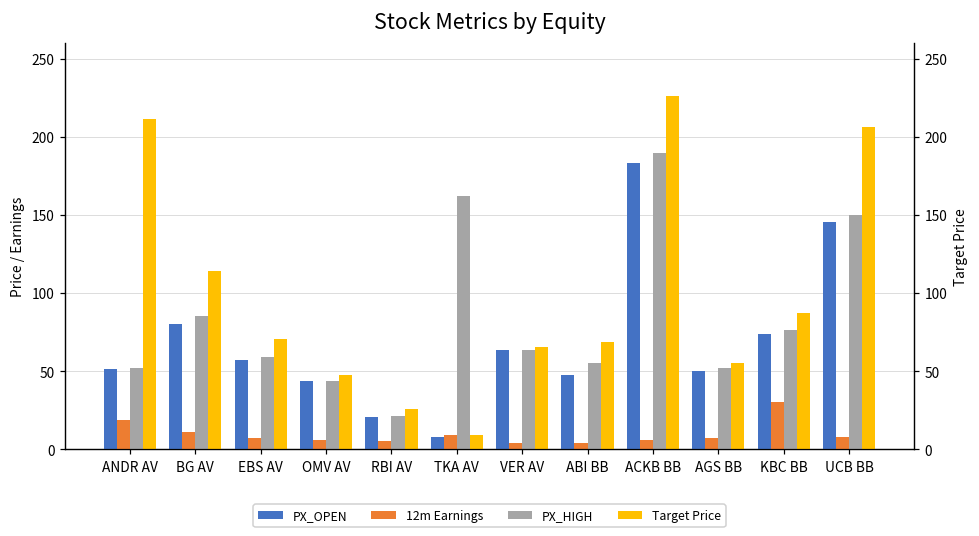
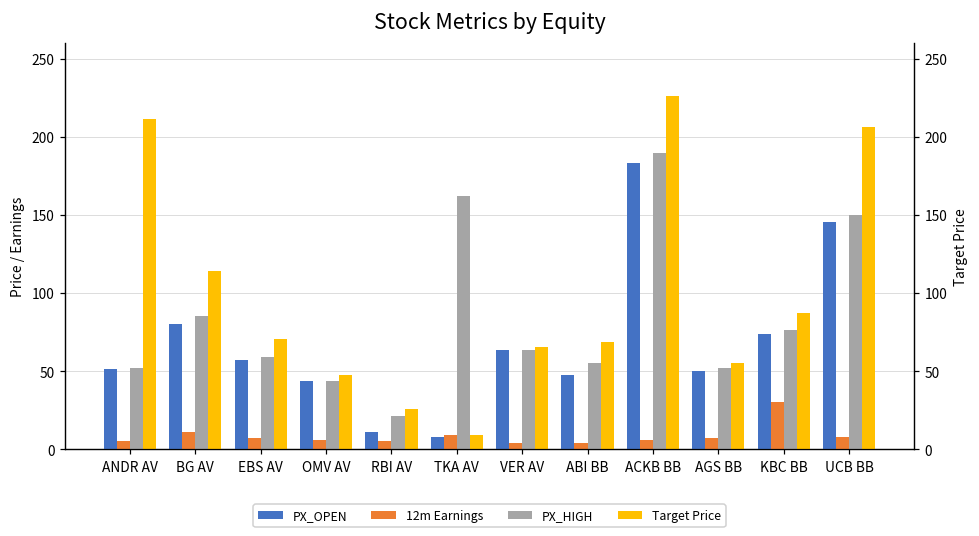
12m Earnings, ANDR AV: 19 -> 6
PX_OPEN, RBI AV: 20 -> 11
